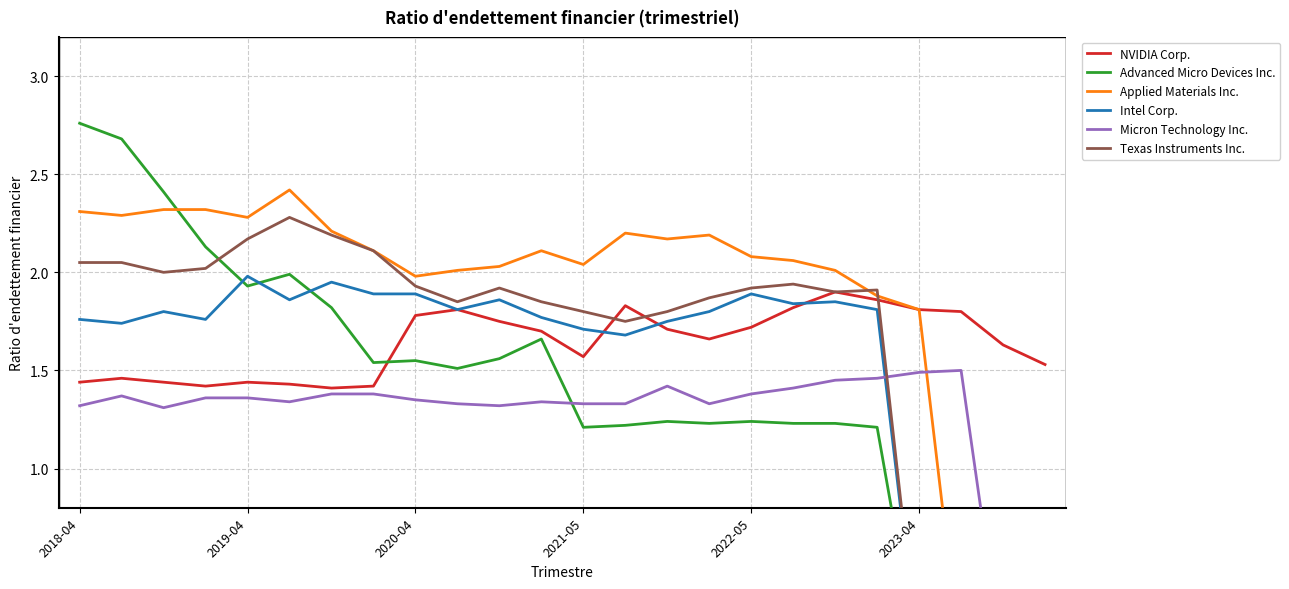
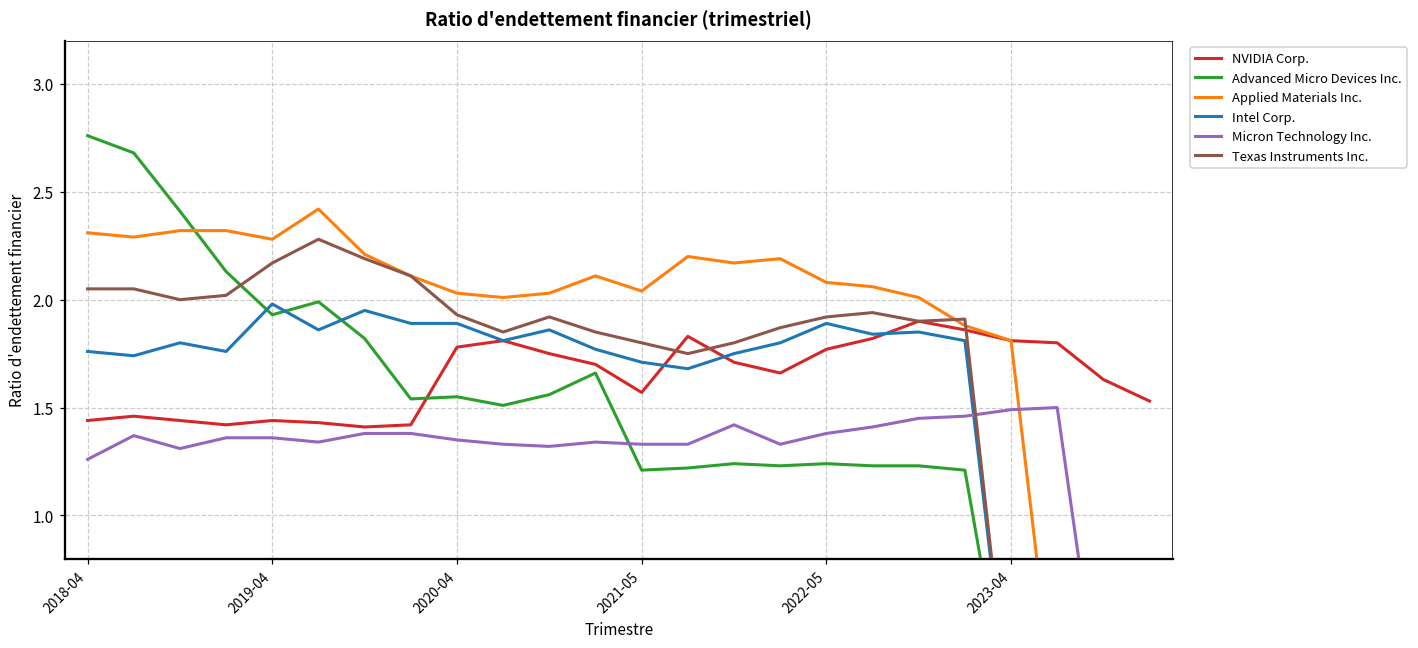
Micron Technology Inc., 2018-04: 1.32 -> 1.26
Applied Materials Inc., 2020-04: 1.98 -> 2.03
NVIDIA Corp., 2022-05: 1.72 -> 1.77
